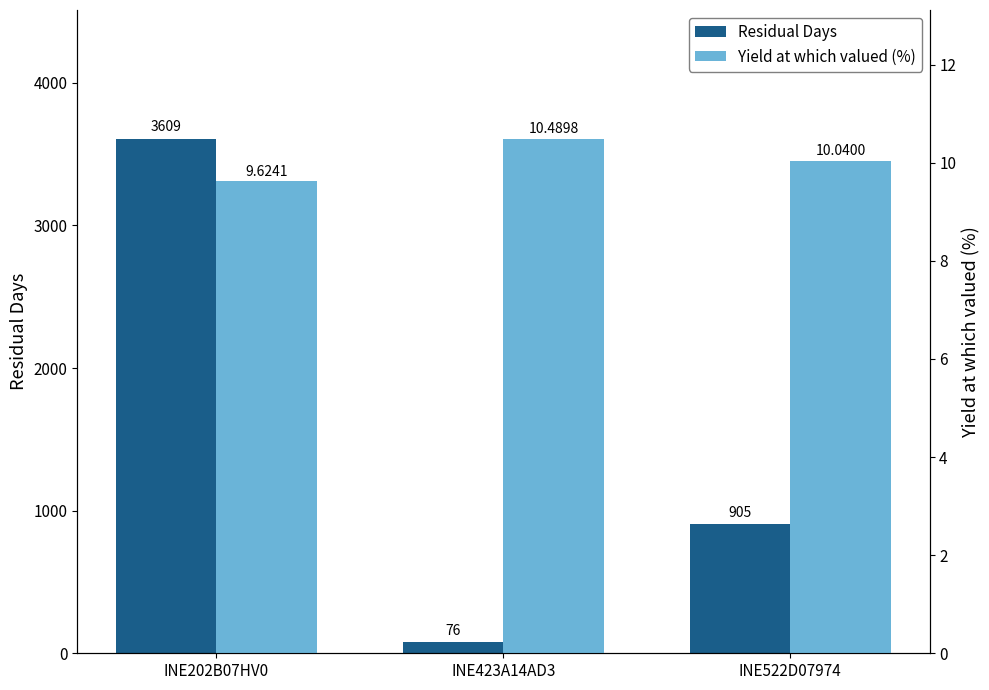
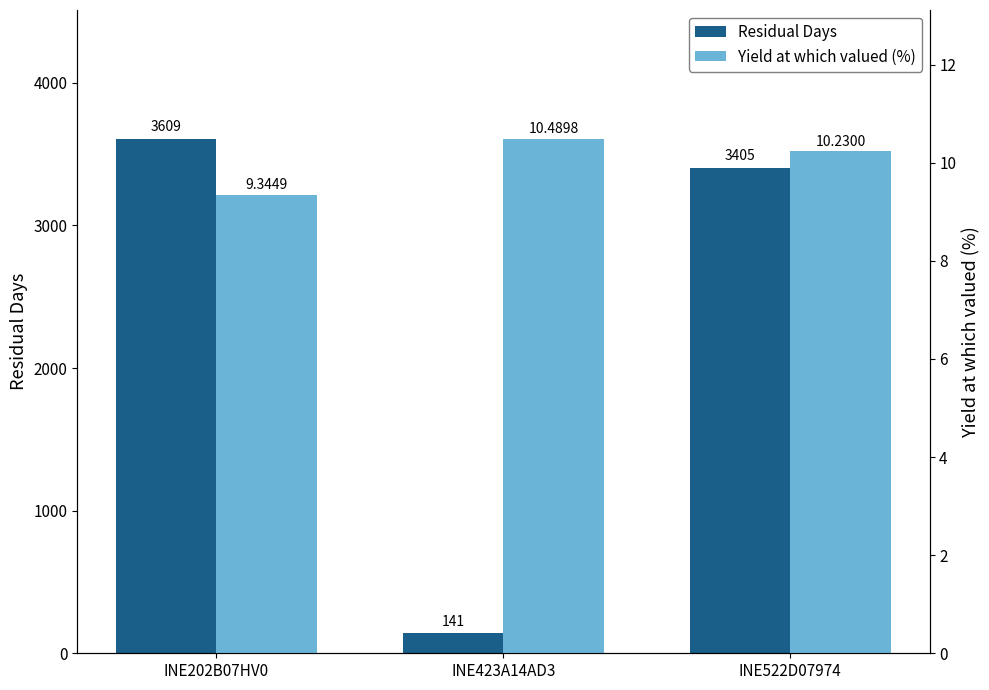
Residual Days, INE423A14AD3: 76 -> 141
Residual Days, INE522D07974: 905 -> 3405
Yield at which valued (%), INE202B07HV0: 9.6241 -> 9.3449
Yield at which valued (%), INE522D07974: 10.0400 -> 10.2300
